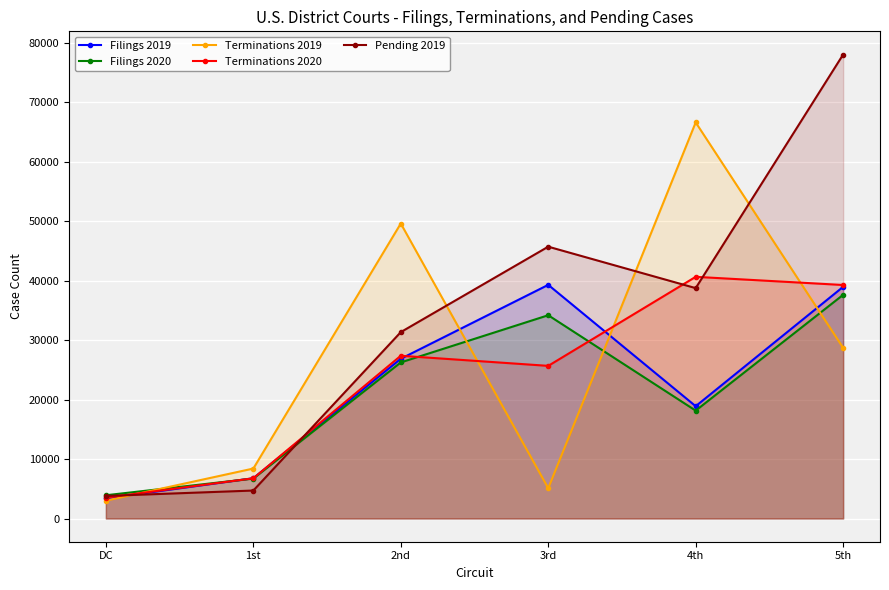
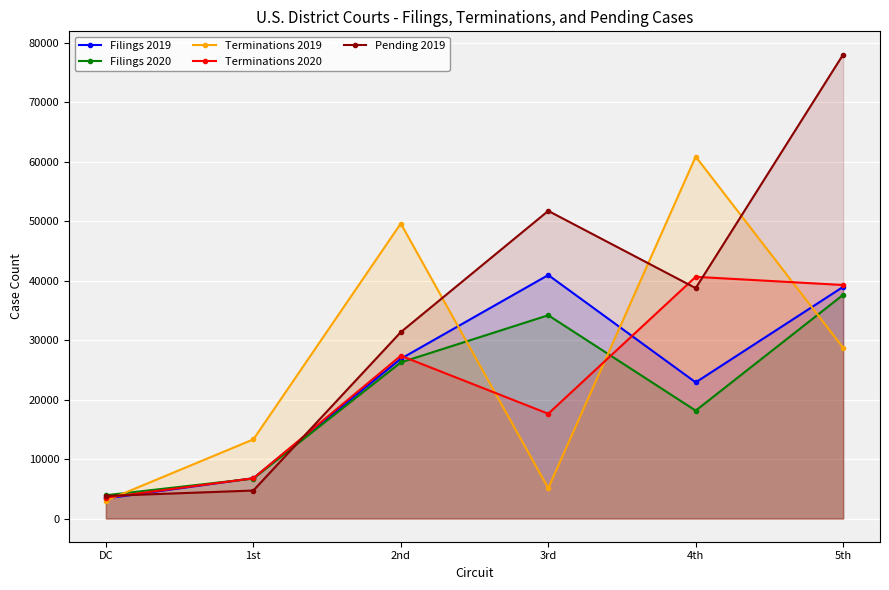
Terminations 2019, 1st: 8000 -> 13000
Filings 2019, 3rd: 39000 -> 41000
Terminations 2020, 3rd: 26000 -> 18000
Pending 2019, 3rd: 46000 -> 52000
Filings 2019, 4th: 19000 -> 23000
Terminations 2019, 4th: 67000 -> 61000
